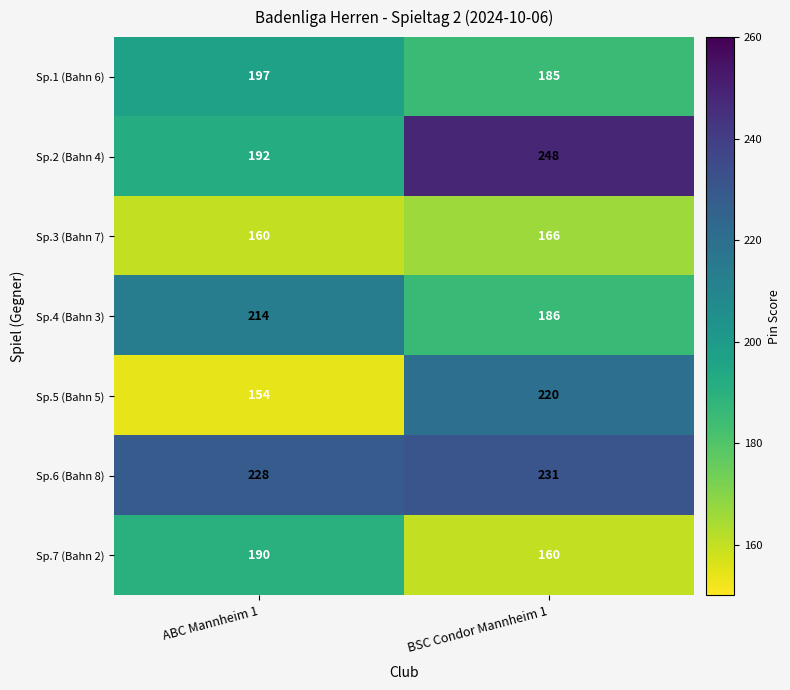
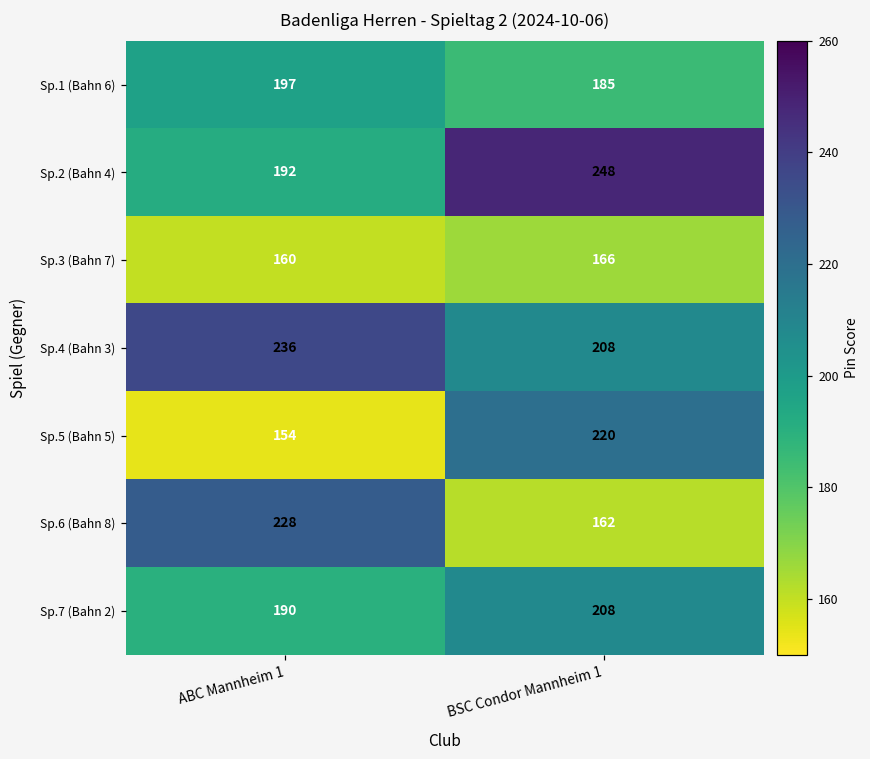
Sp.4 (Bahn 3), ABC Mannheim 1: 214 -> 236
Sp.4 (Bahn 3), BSC Condor Mannheim 1: 186 -> 208
Sp.6 (Bahn 8), BSC Condor Mannheim 1: 231 -> 162
Sp.7 (Bahn 2), BSC Condor Mannheim 1: 160 -> 208
